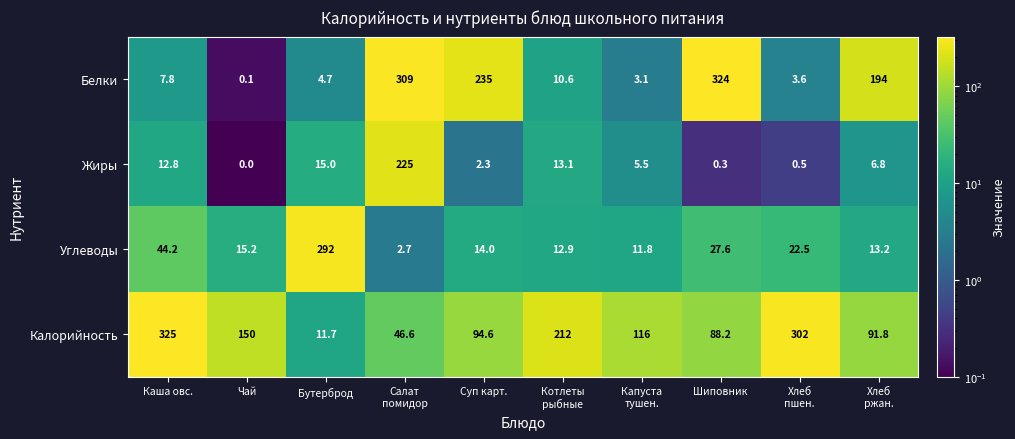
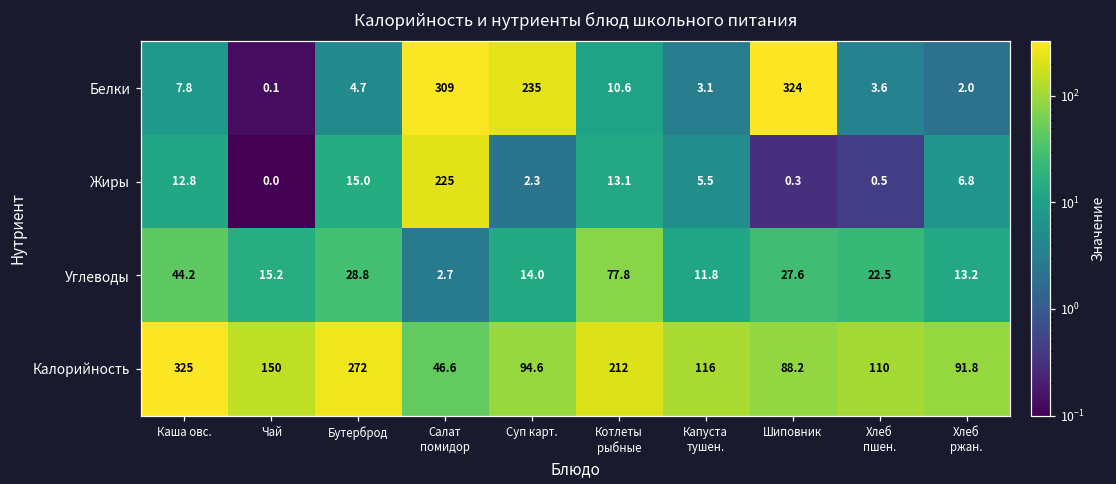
Белки, Хлеб ржан.: 194 -> 2.0
Углеводы, Бутерброд: 292 -> 28.8
Углеводы, Котлеты рыбные: 12.9 -> 77.8
Калорийность, Бутерброд: 11.7 -> 272
Калорийность, Хлеб пшен.: 302 -> 110
